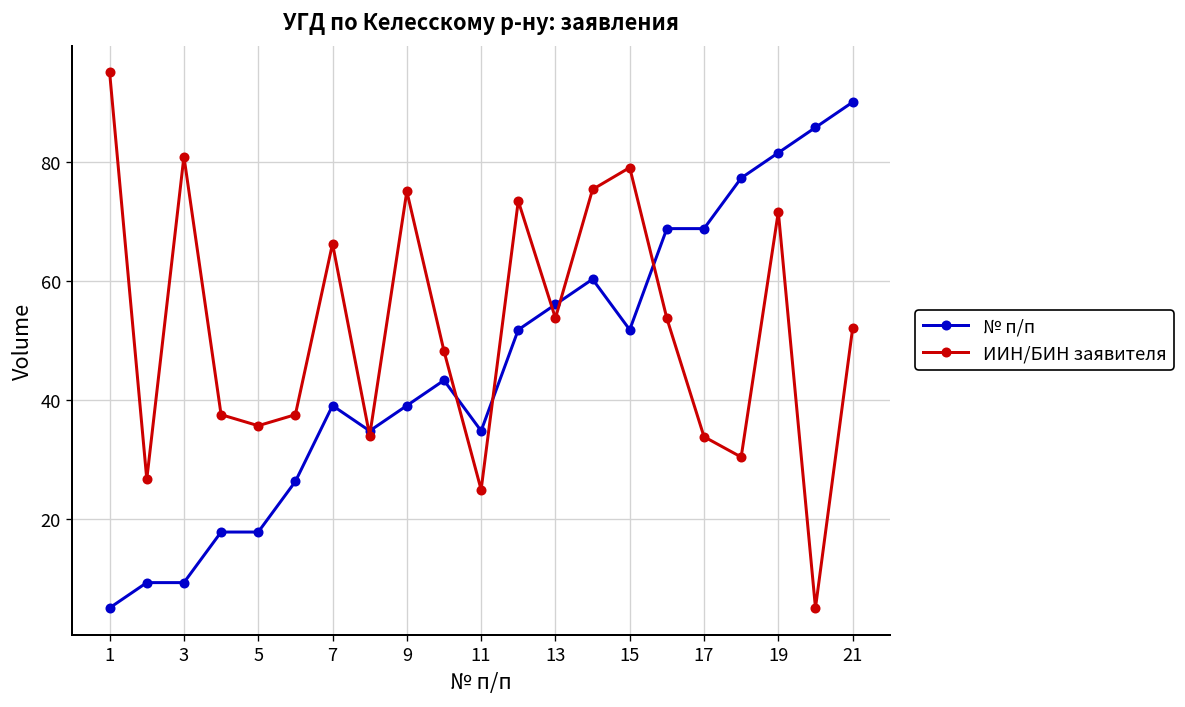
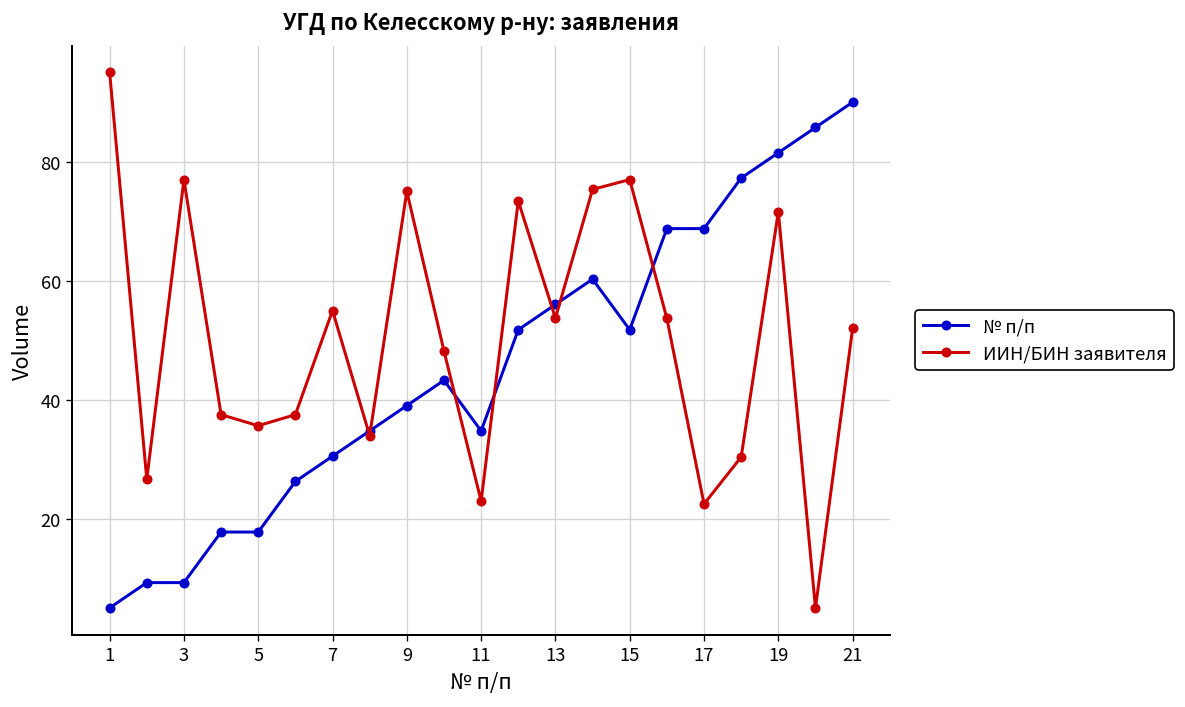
ИИН/БИН заявителя, 3: 81 -> 77
№ п/п, 7: 39 -> 31
ИИН/БИН заявителя, 7: 66 -> 55
ИИН/БИН заявителя, 11: 25 -> 23
ИИН/БИН заявителя, 15: 79 -> 77
ИИН/БИН заявителя, 17: 34 -> 22
